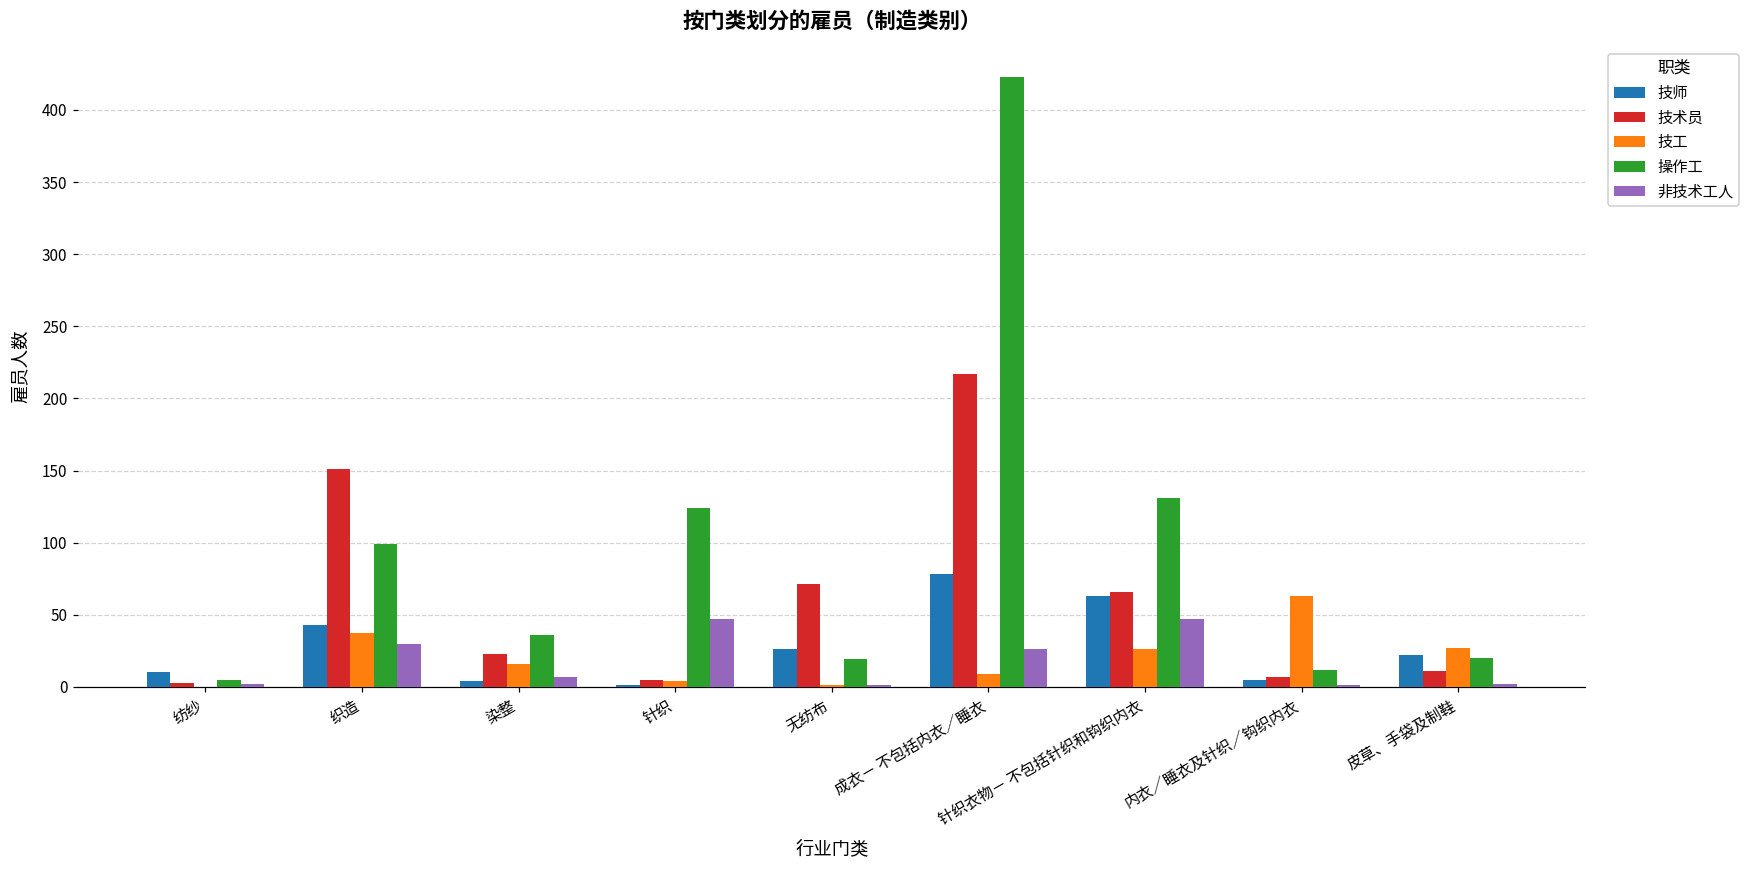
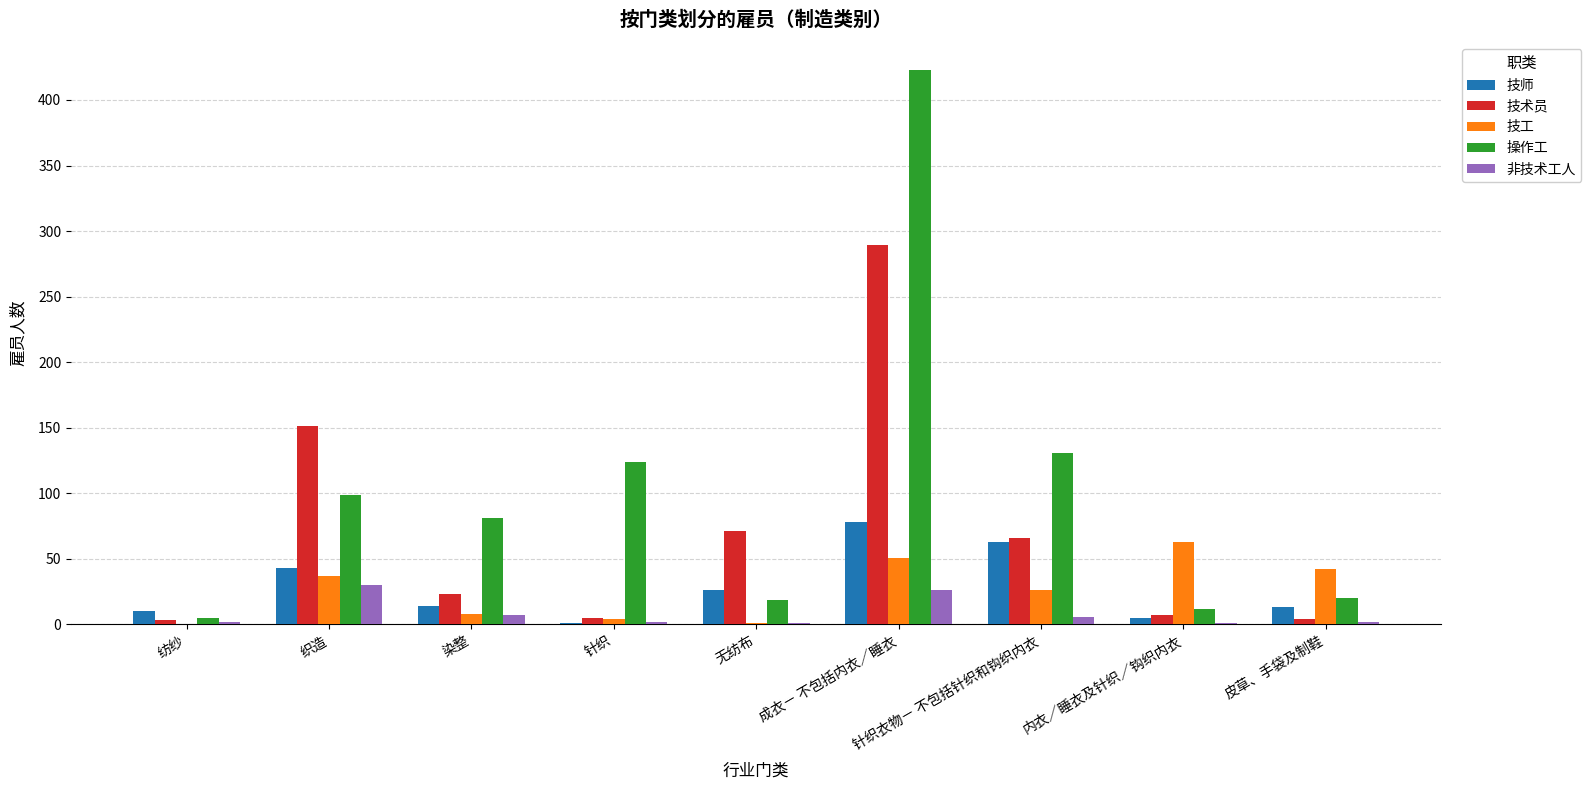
技师, 染整: 4 -> 14
技工, 染整: 16 -> 8
操作工, 染整: 36 -> 81
非技术工人, 针织: 47 -> 2
技术员, 成衣－ 不包括内衣／睡衣: 217 -> 289
技工, 成衣－ 不包括内衣／睡衣: 9 -> 51
非技术工人, 针织衣物－ 不包括针织和钩织内衣: 47 -> 6
技师, 皮草、手袋及制鞋: 22 -> 13
技术员, 皮草、手袋及制鞋: 11 -> 4
技工, 皮草、手袋及制鞋: 27 -> 42
